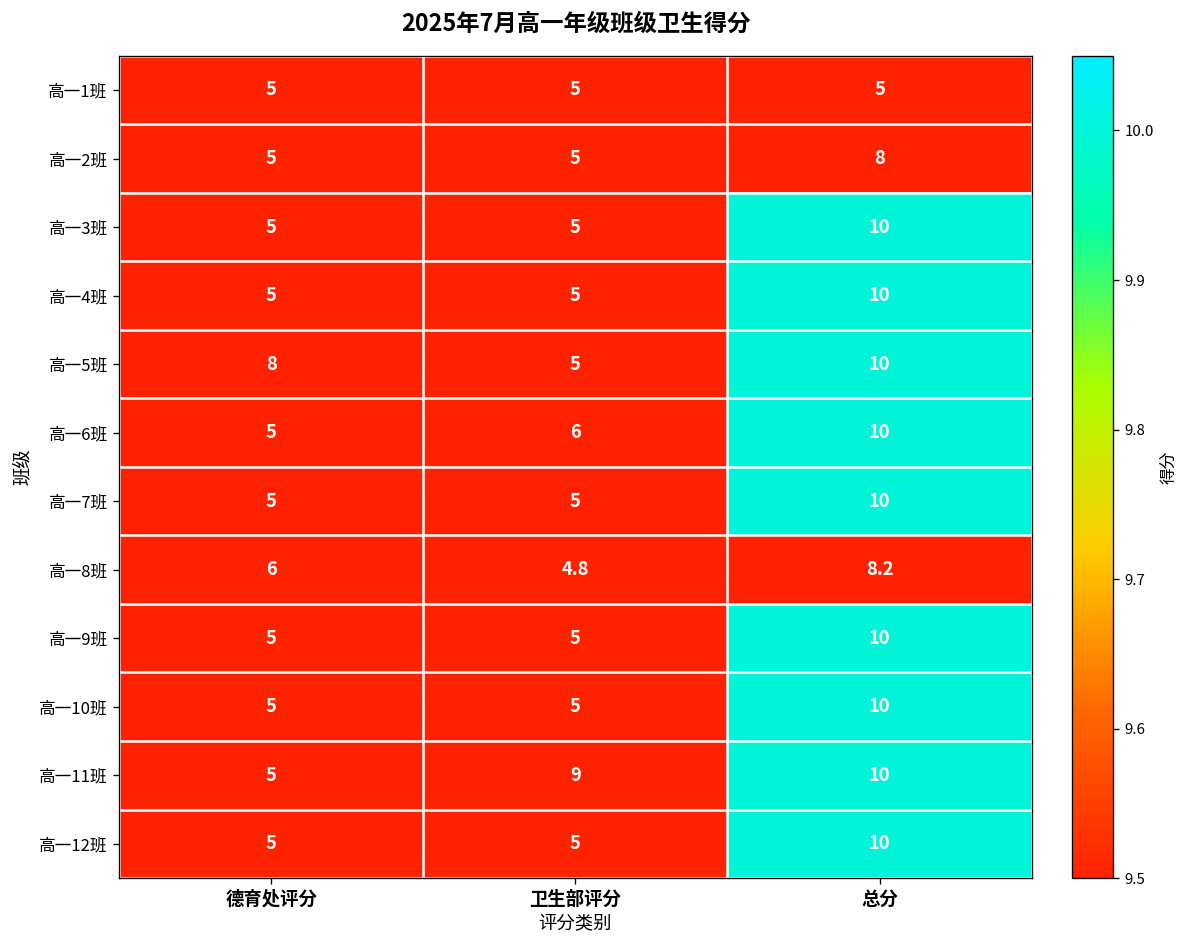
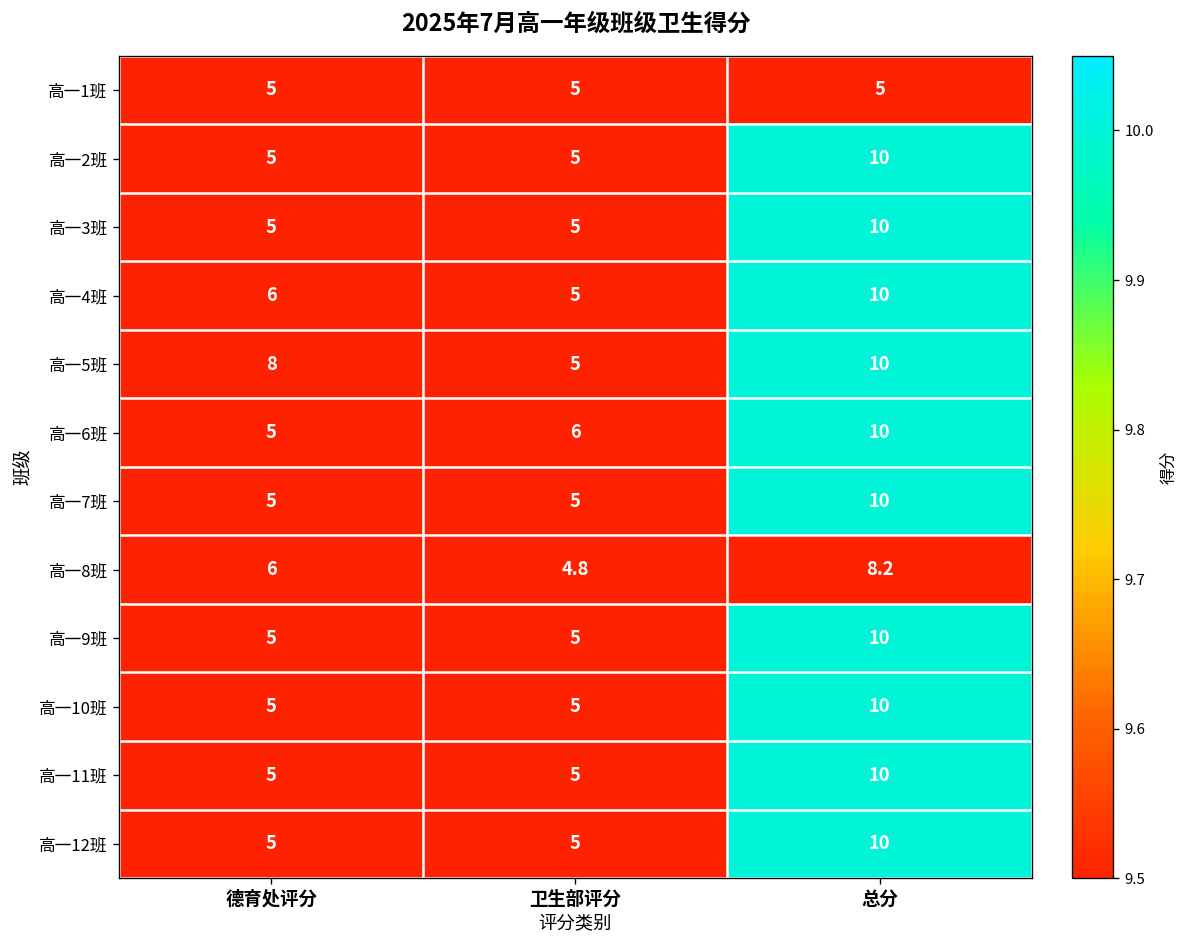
高一2班, 总分: 8 -> 10
高一4班, 德育处评分: 5 -> 6
高一11班, 卫生部评分: 9 -> 5
